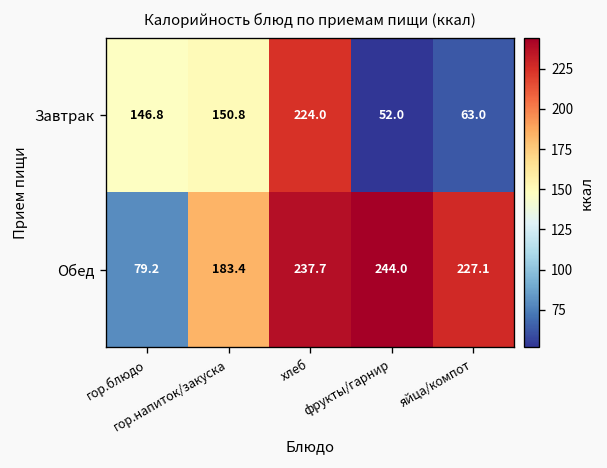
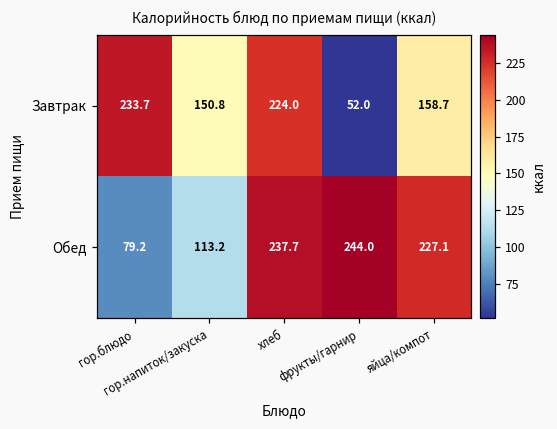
Завтрак, гор.блюдо: 146.8 -> 233.7
Завтрак, яйца/компот: 63.0 -> 158.7
Обед, гор.напиток/закуска: 183.4 -> 113.2
